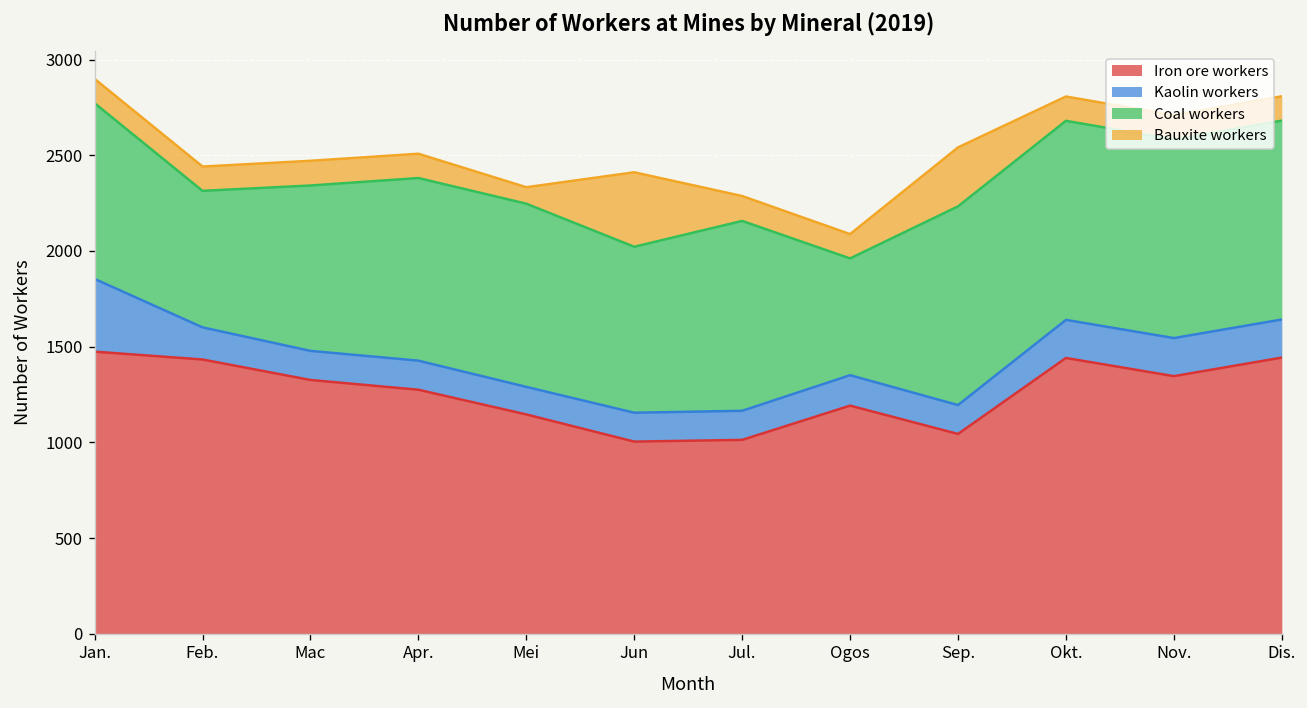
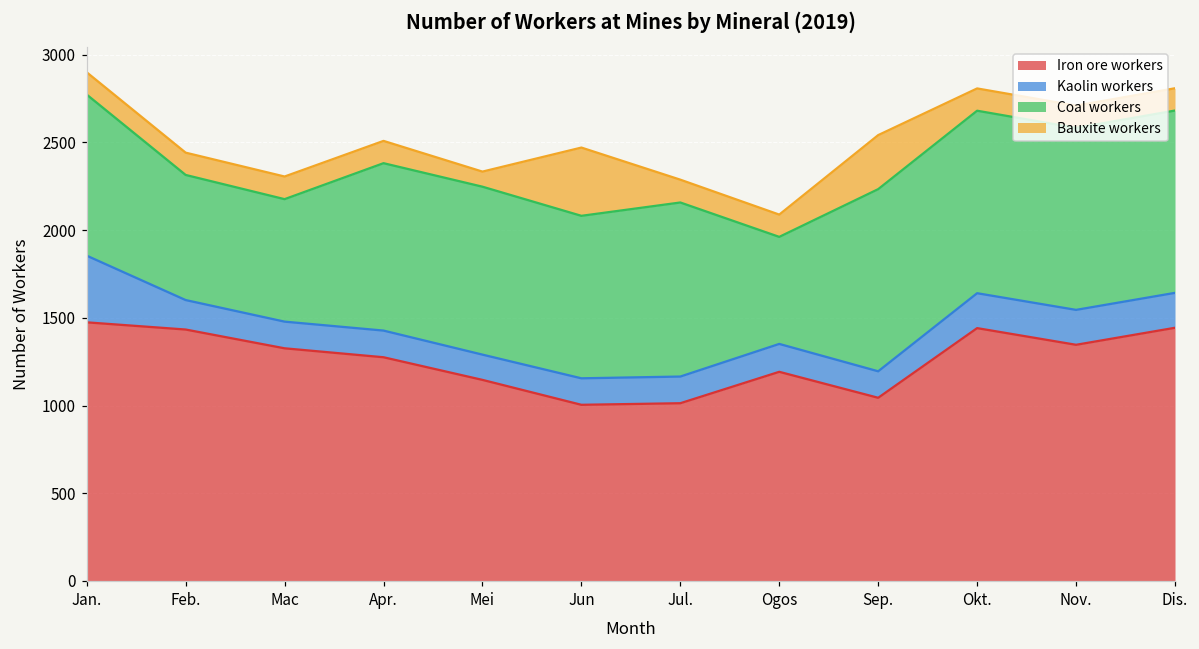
Coal workers, Mac: 860 -> 700
Coal workers, Jun: 870 -> 930
